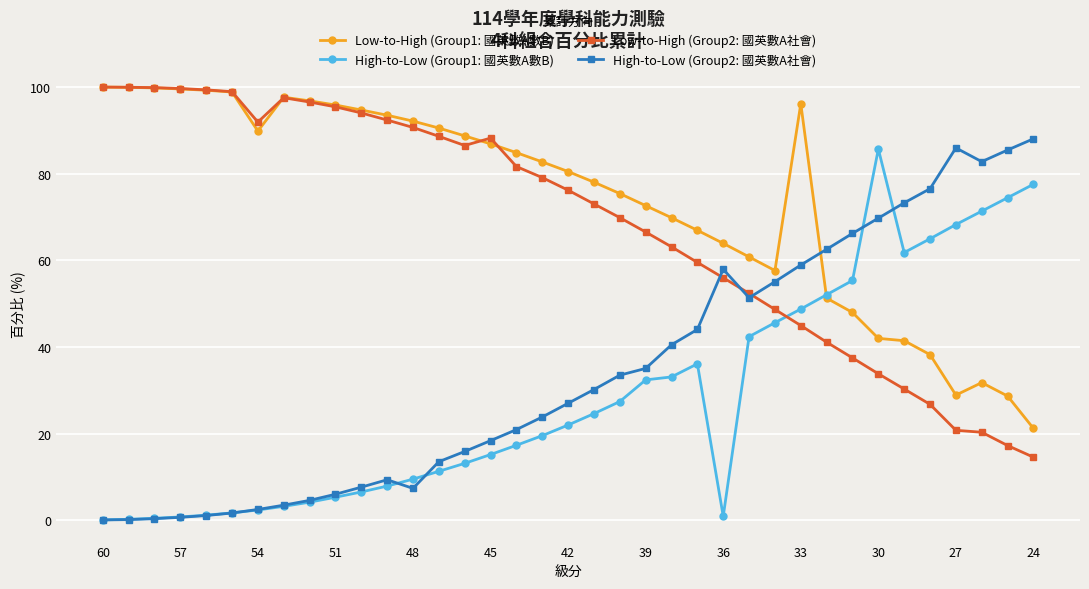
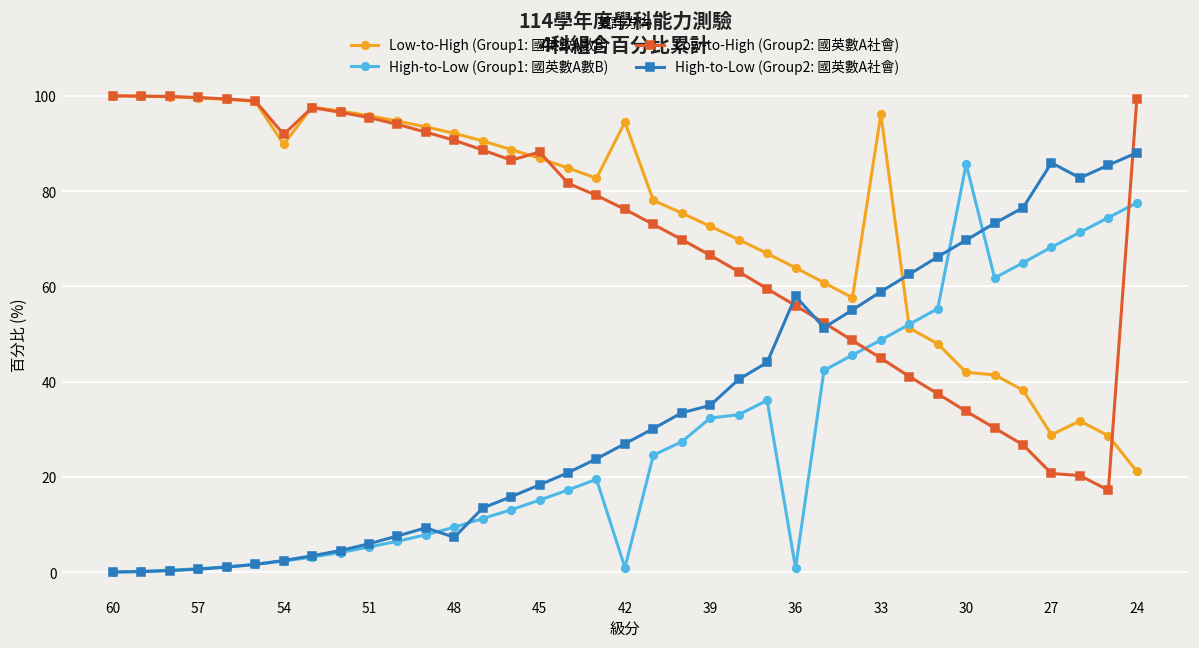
Low-to-High (Group1: 國英數A數B), 42: 81 -> 95
High-to-Low (Group1: 國英數A數B), 42: 22 -> 1
Low-to-High (Group2: 國英數A社會), 24: 15 -> 99
